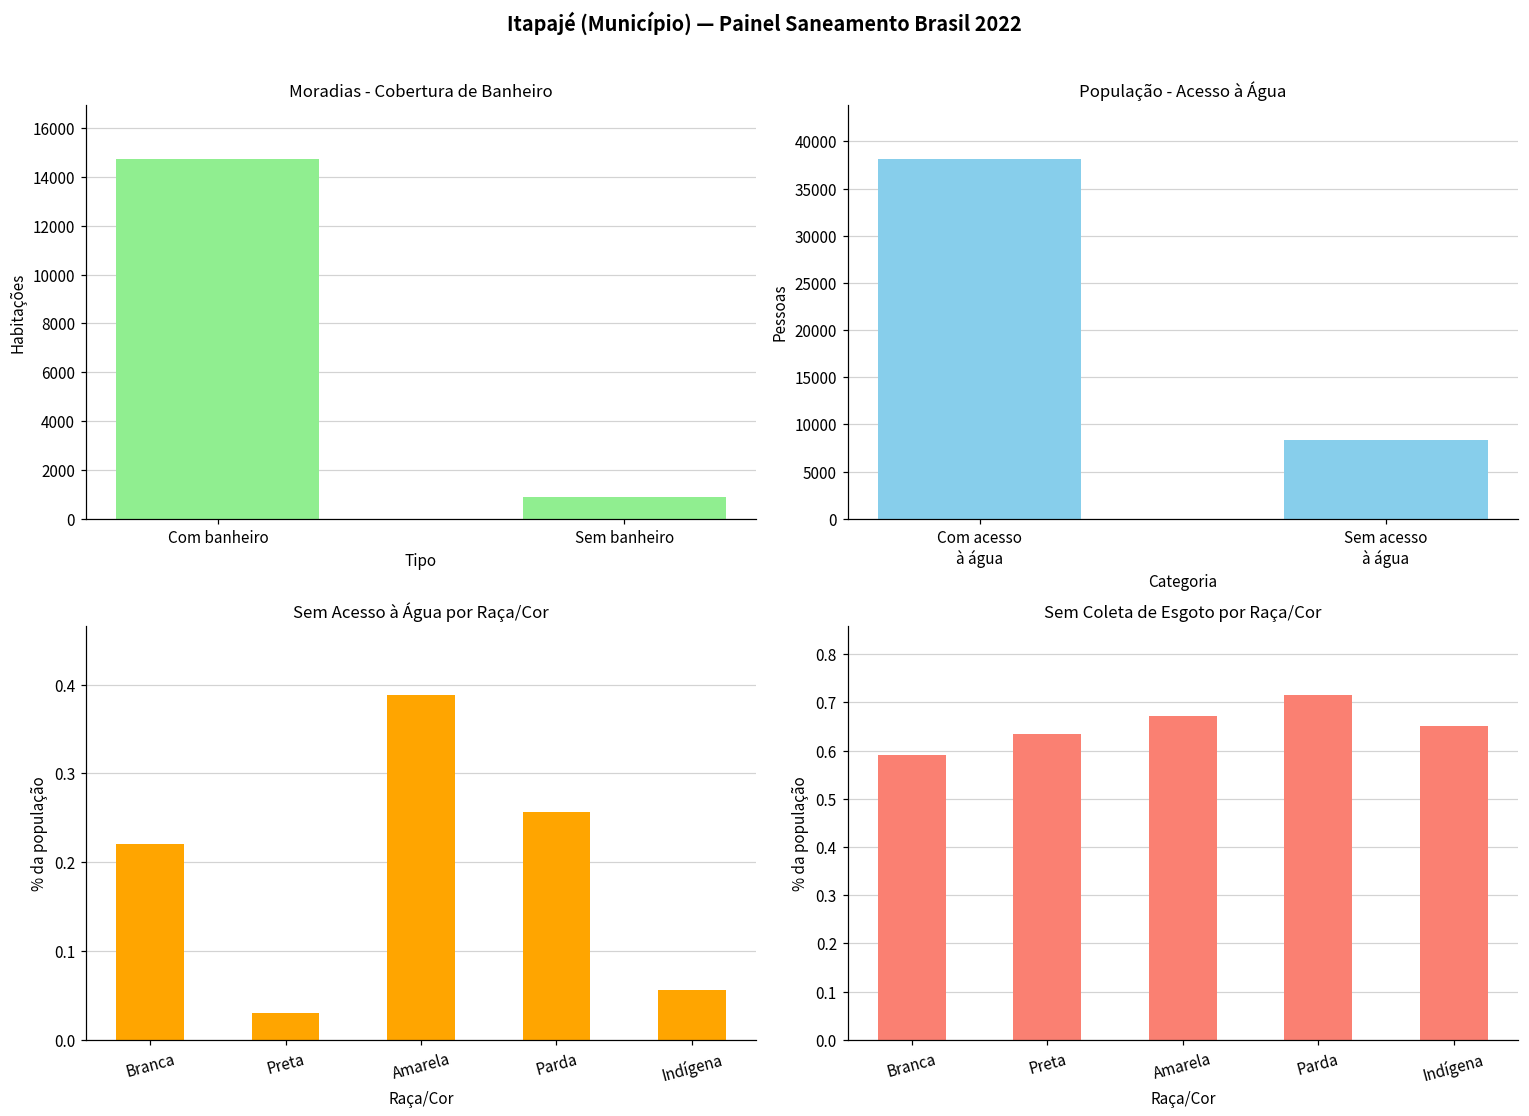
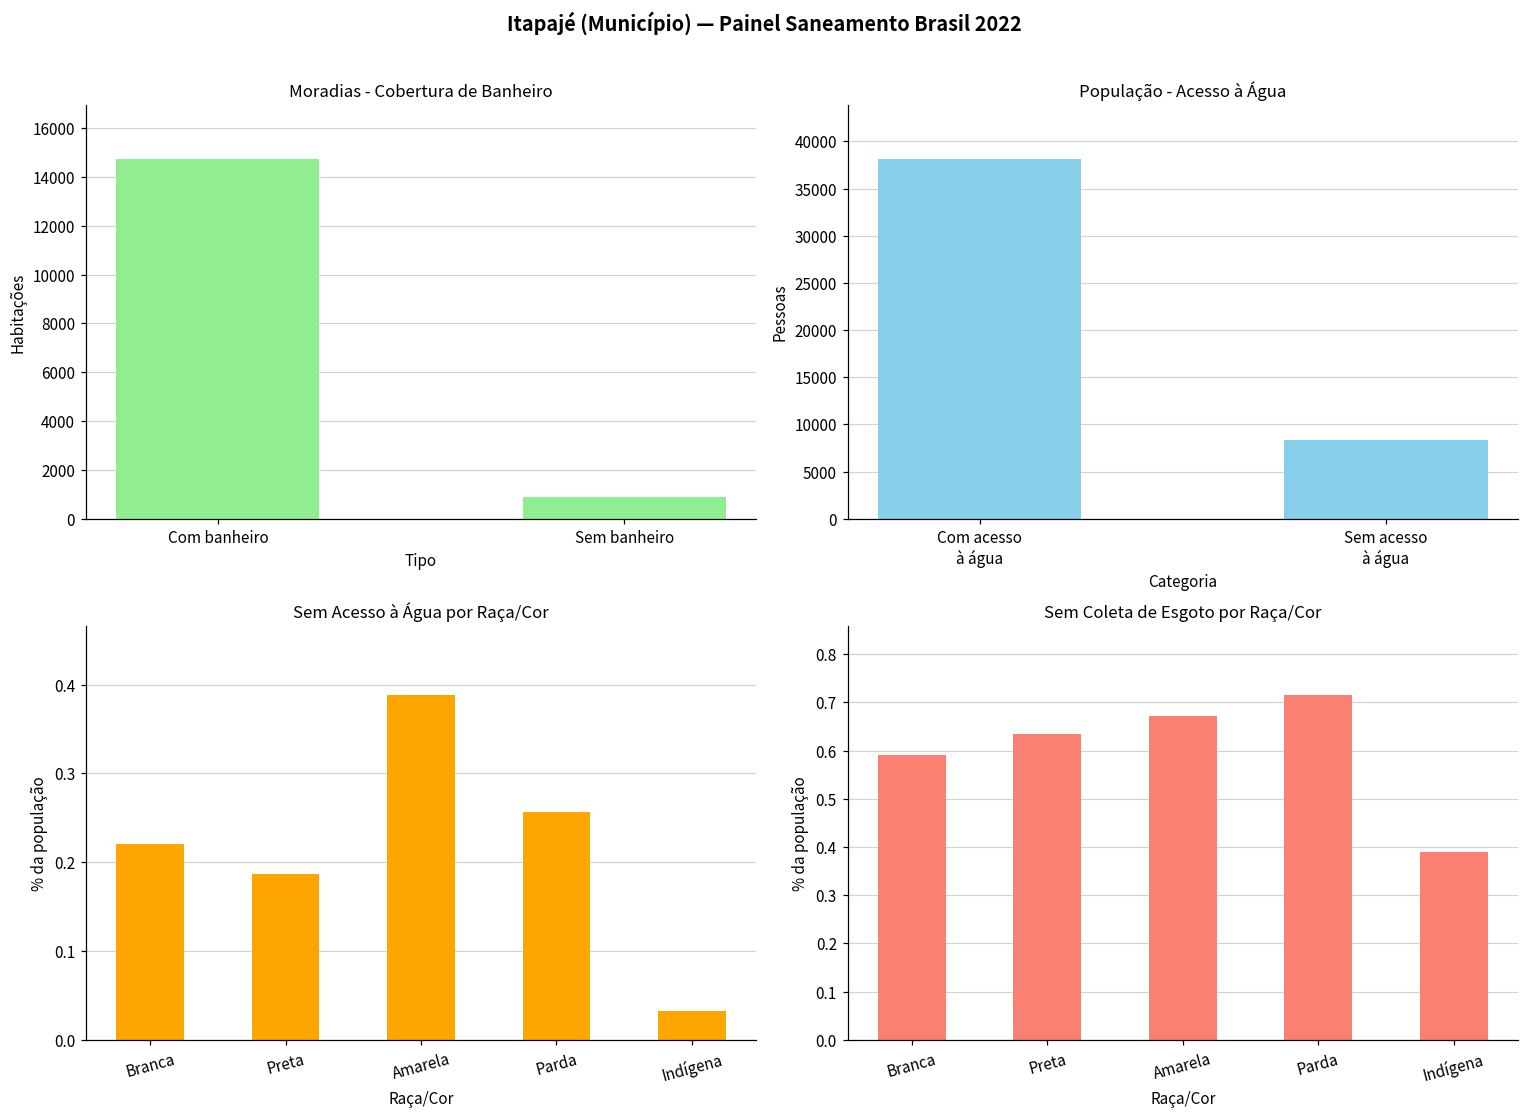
Sem Acesso à Água por Raça/Cor, Preta: 0.03 -> 0.19
Sem Acesso à Água por Raça/Cor, Indígena: 0.06 -> 0.03
Sem Coleta de Esgoto por Raça/Cor, Indígena: 0.65 -> 0.39
